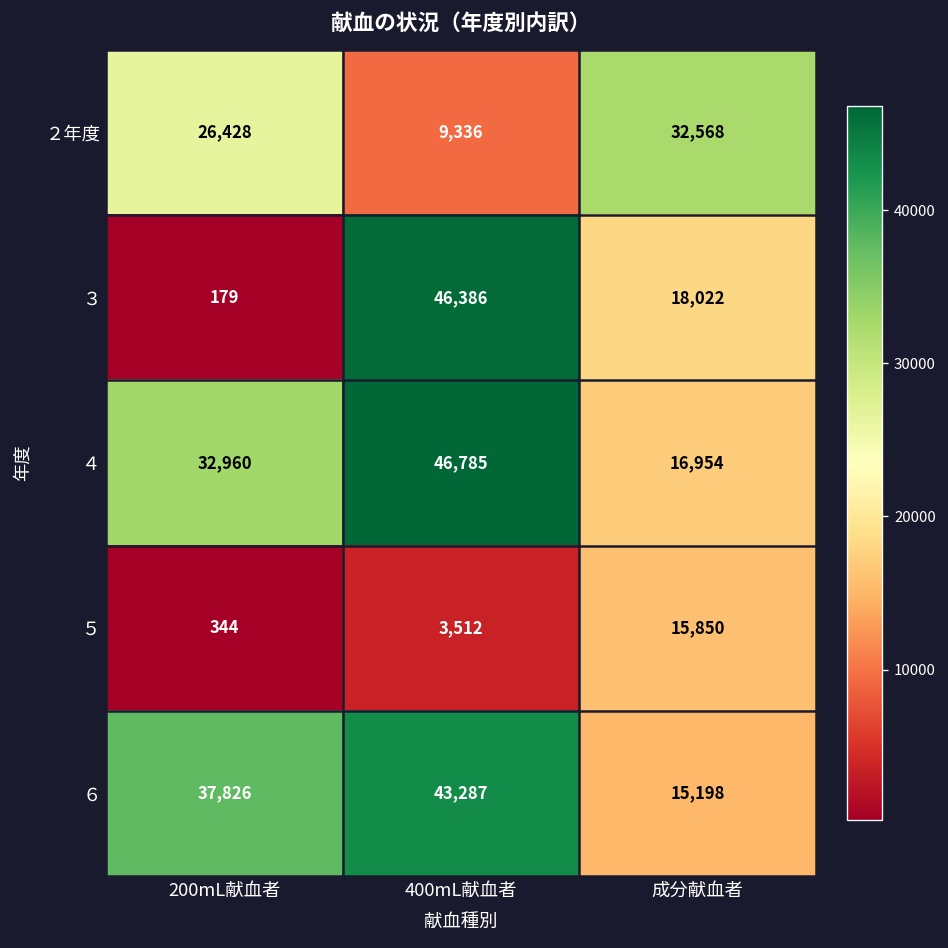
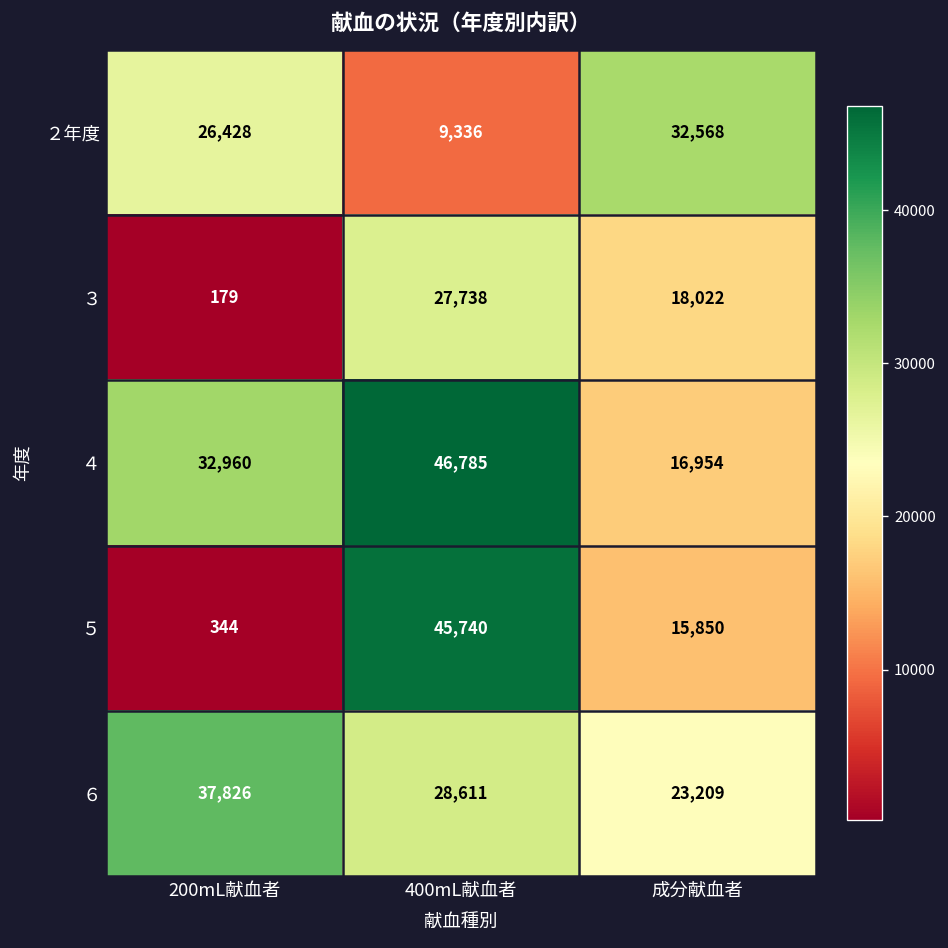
３, 400mL献血者: 46,386 -> 27,738
５, 400mL献血者: 3,512 -> 45,740
６, 400mL献血者: 43,287 -> 28,611
６, 成分献血者: 15,198 -> 23,209
